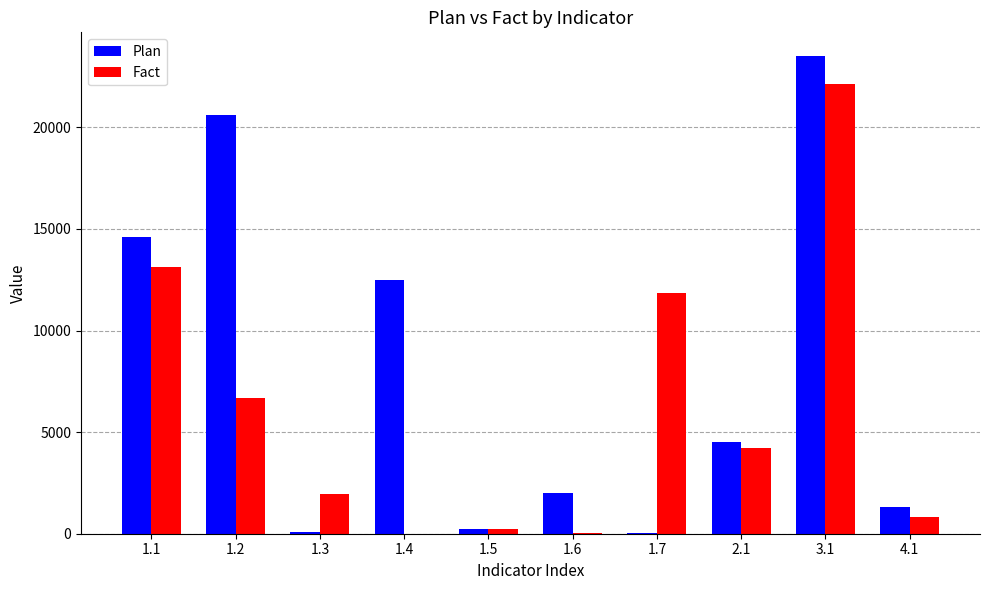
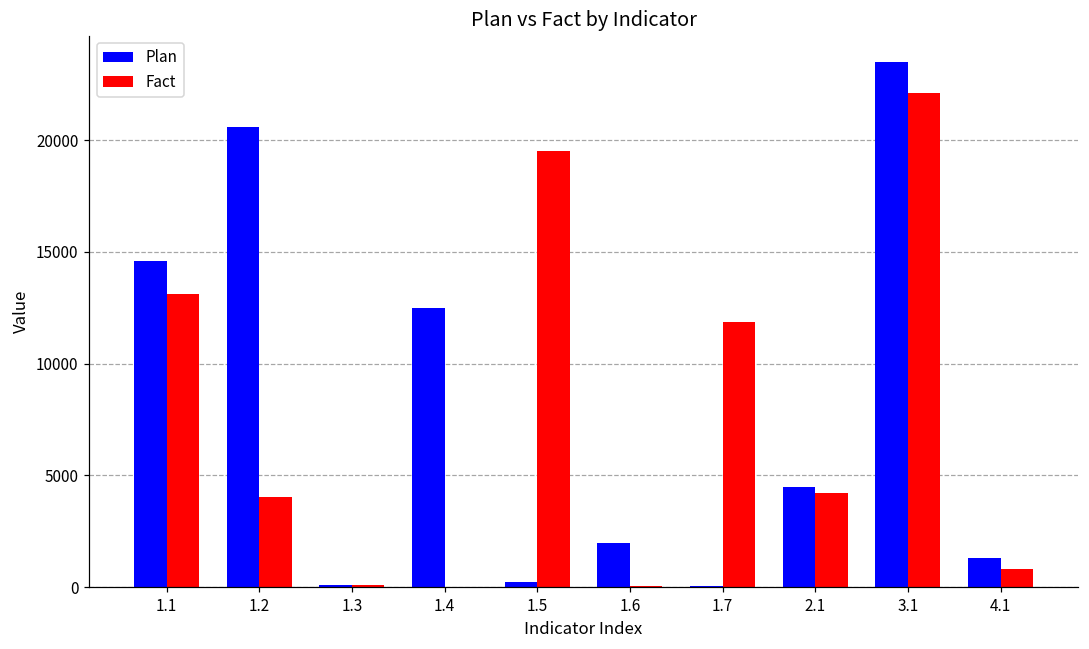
Fact, 1.2: 6700 -> 4000
Fact, 1.3: 1900 -> 100
Fact, 1.5: 200 -> 19500
